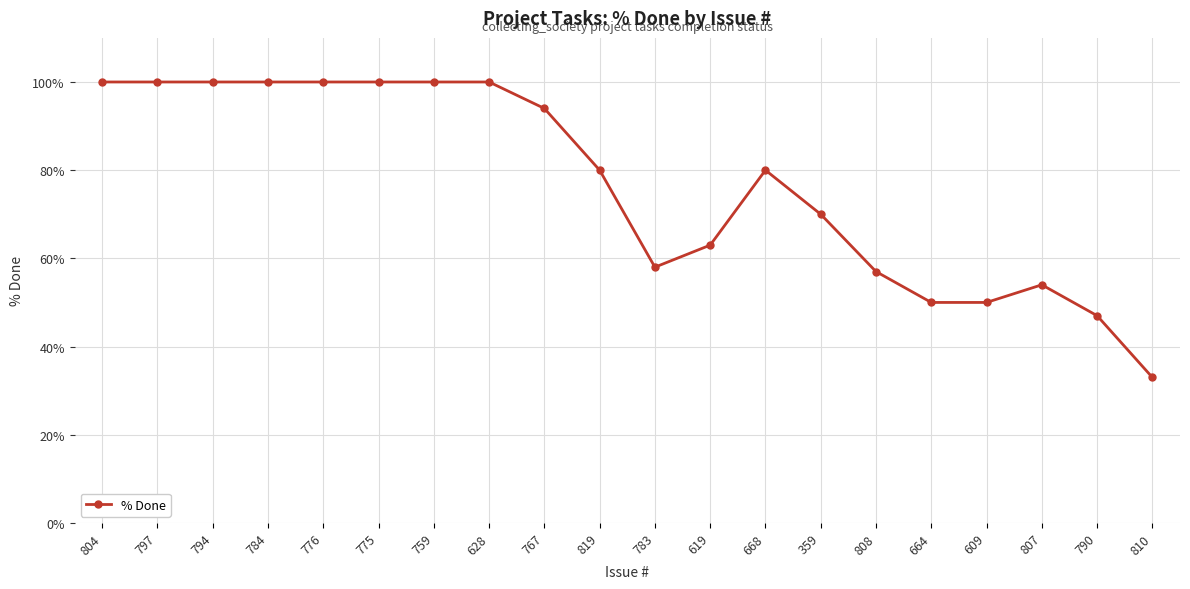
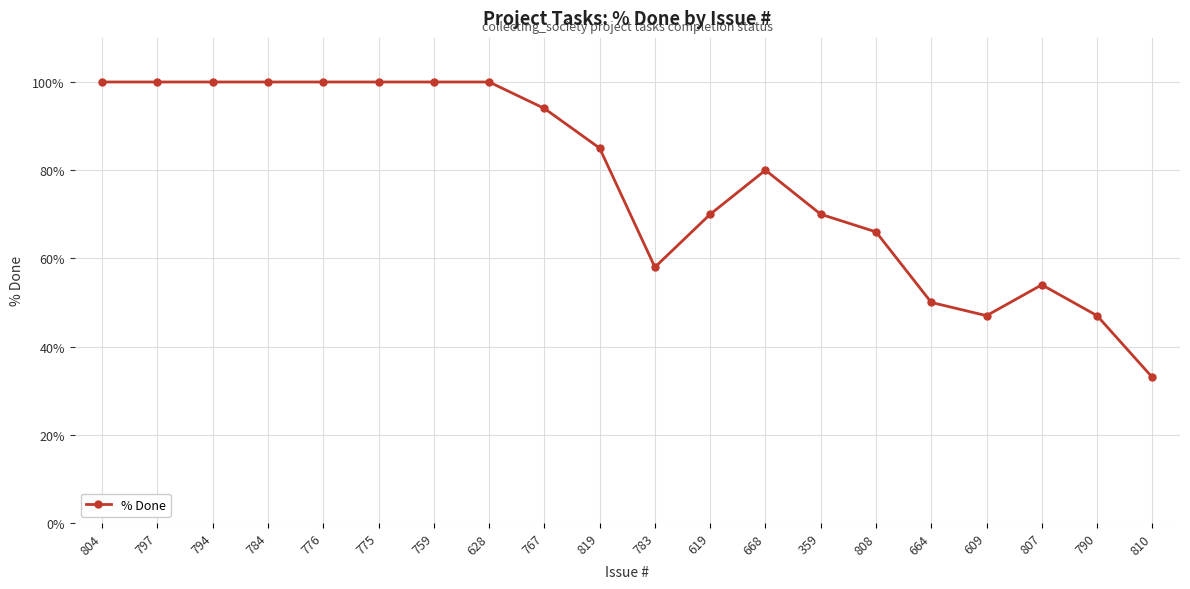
819: 80% -> 85%
619: 63% -> 70%
808: 57% -> 66%
609: 50% -> 47%
